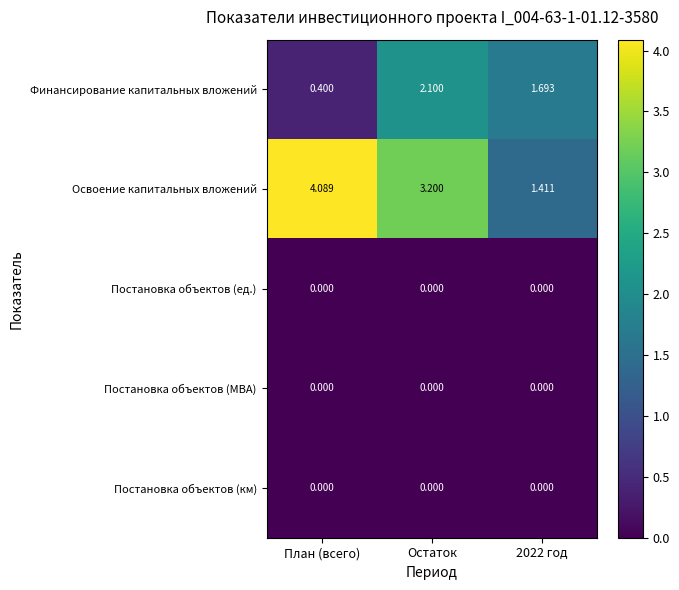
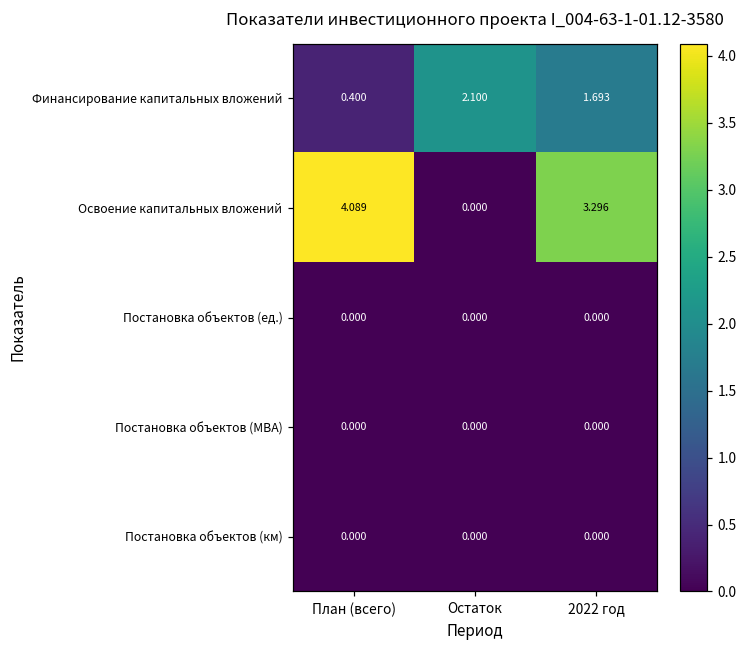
Освоение капитальных вложений, Остаток: 3.200 -> 0.000
Освоение капитальных вложений, 2022 год: 1.411 -> 3.296
